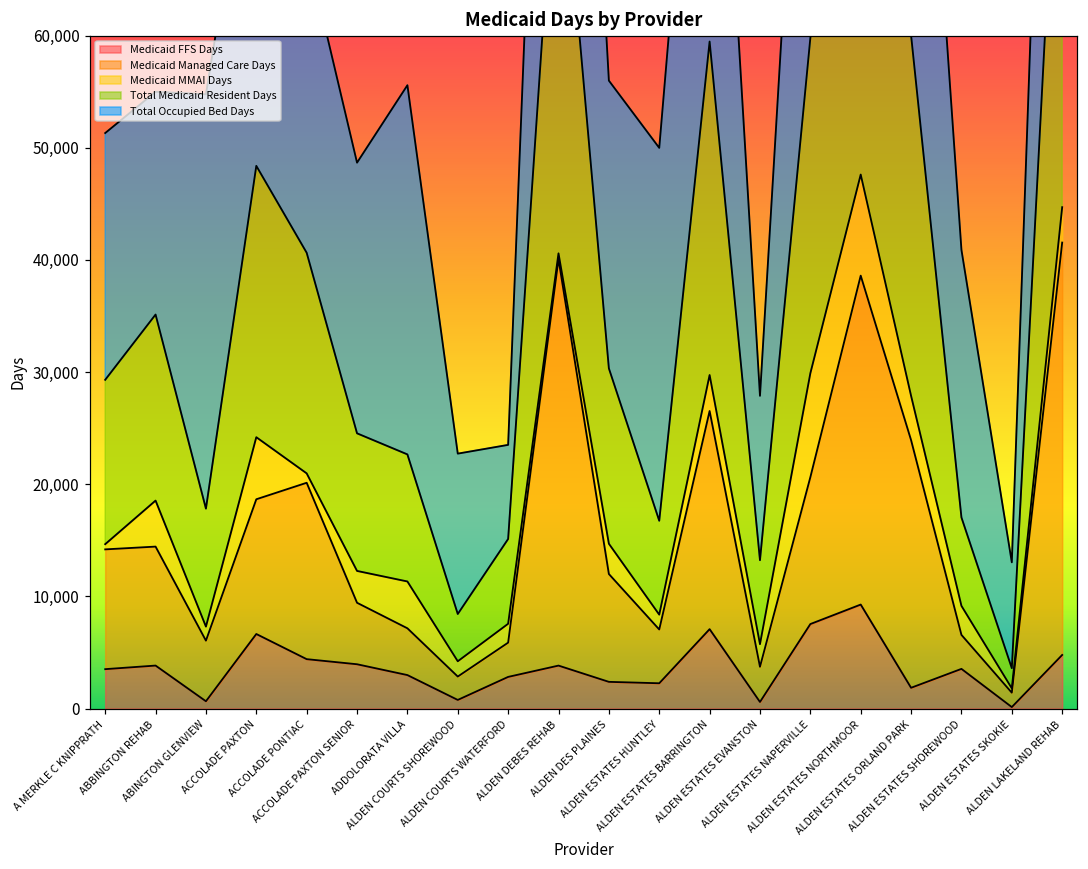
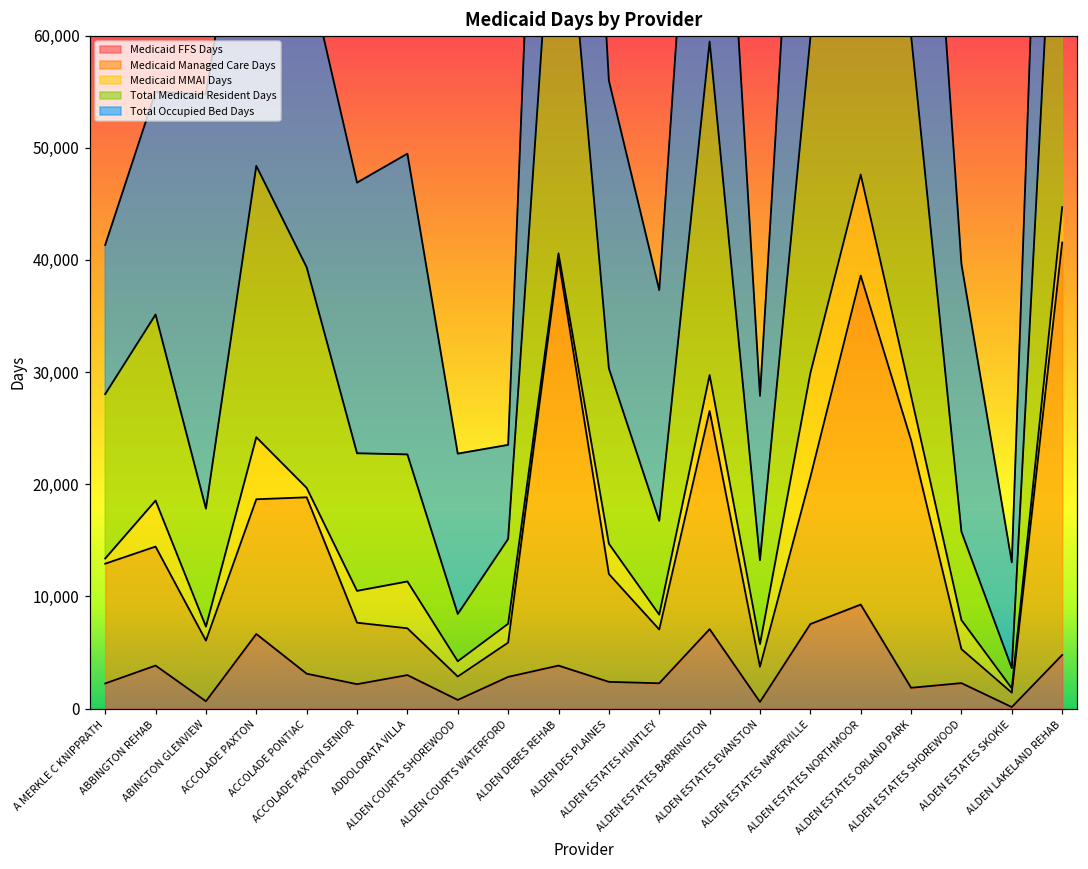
Medicaid FFS Days, A MERKLE C KNIPPRATH: 3,500 -> 2,200
Total Occupied Bed Days, A MERKLE C KNIPPRATH: 22,000 -> 13,300
Medicaid FFS Days, ACCOLADE PONTIAC: 4,400 -> 3,100
Medicaid FFS Days, ACCOLADE PAXTON SENIOR: 3,900 -> 2,200
Total Occupied Bed Days, ADDOLORATA VILLA: 32,900 -> 26,800
Total Occupied Bed Days, ALDEN ESTATES HUNTLEY: 33,200 -> 20,600
Medicaid FFS Days, ALDEN ESTATES SHOREWOOD: 3,500 -> 2,300
